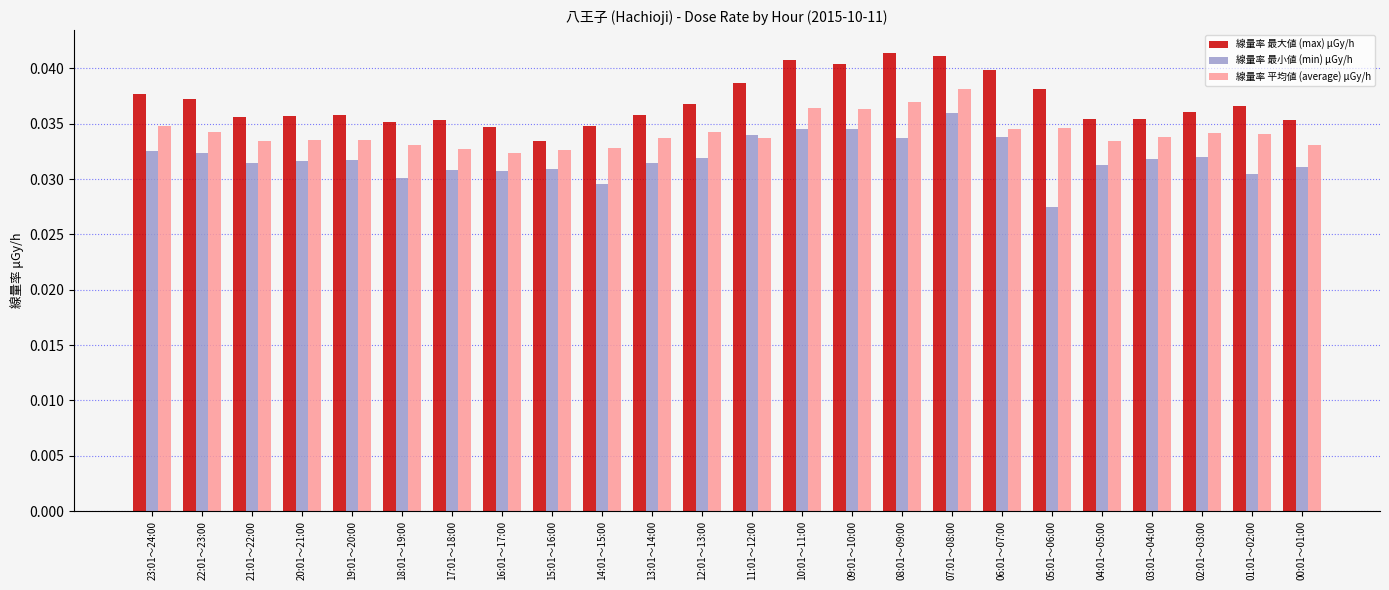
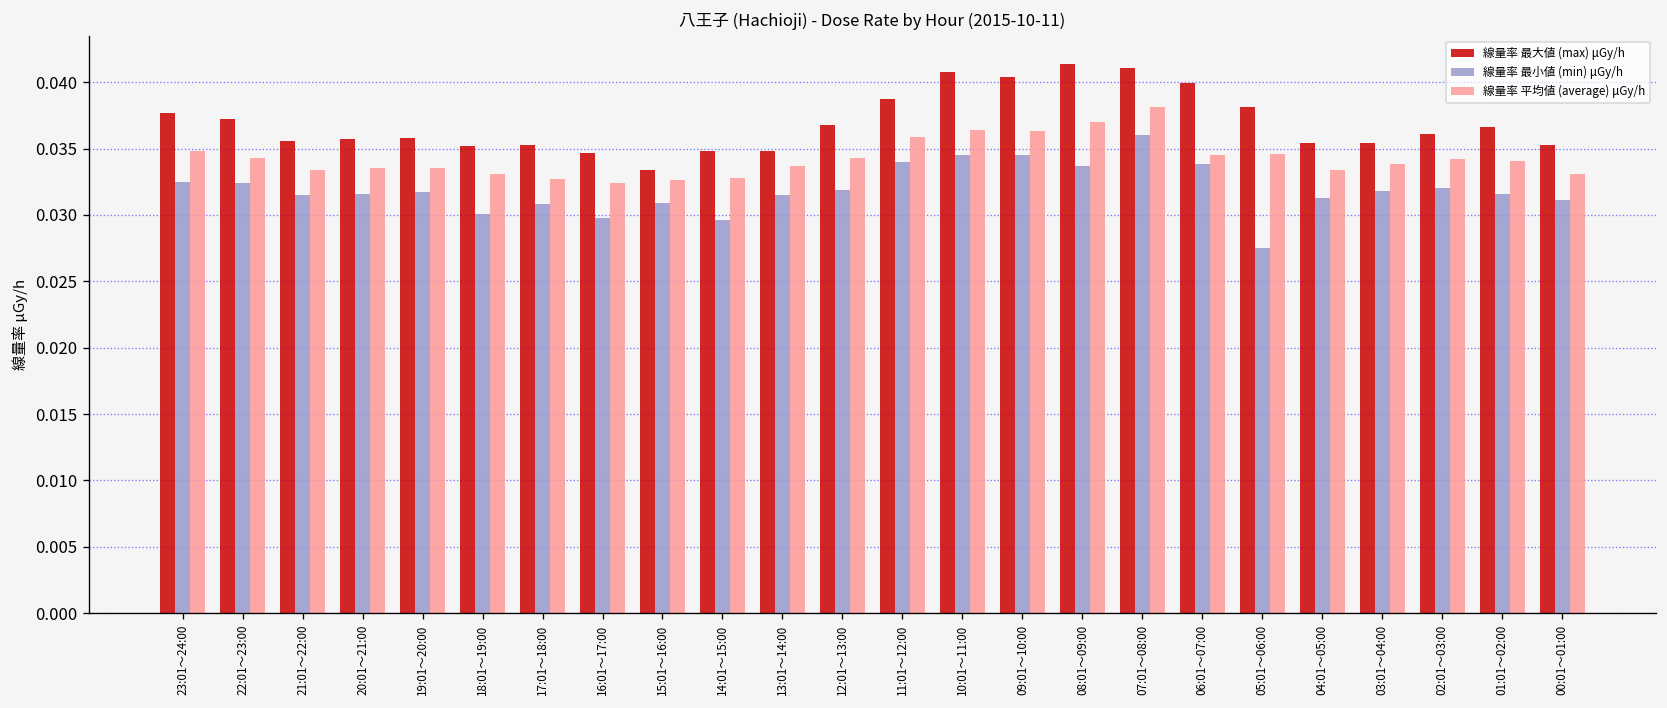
線量率 最小値 (min) μGy/h, 16:01～17:00: 0.0307 -> 0.0298
線量率 最大値 (max) μGy/h, 13:01～14:00: 0.0358 -> 0.0348
線量率 平均値 (average) μGy/h, 11:01～12:00: 0.0337 -> 0.0359
線量率 最小値 (min) μGy/h, 01:01～02:00: 0.0305 -> 0.0316
